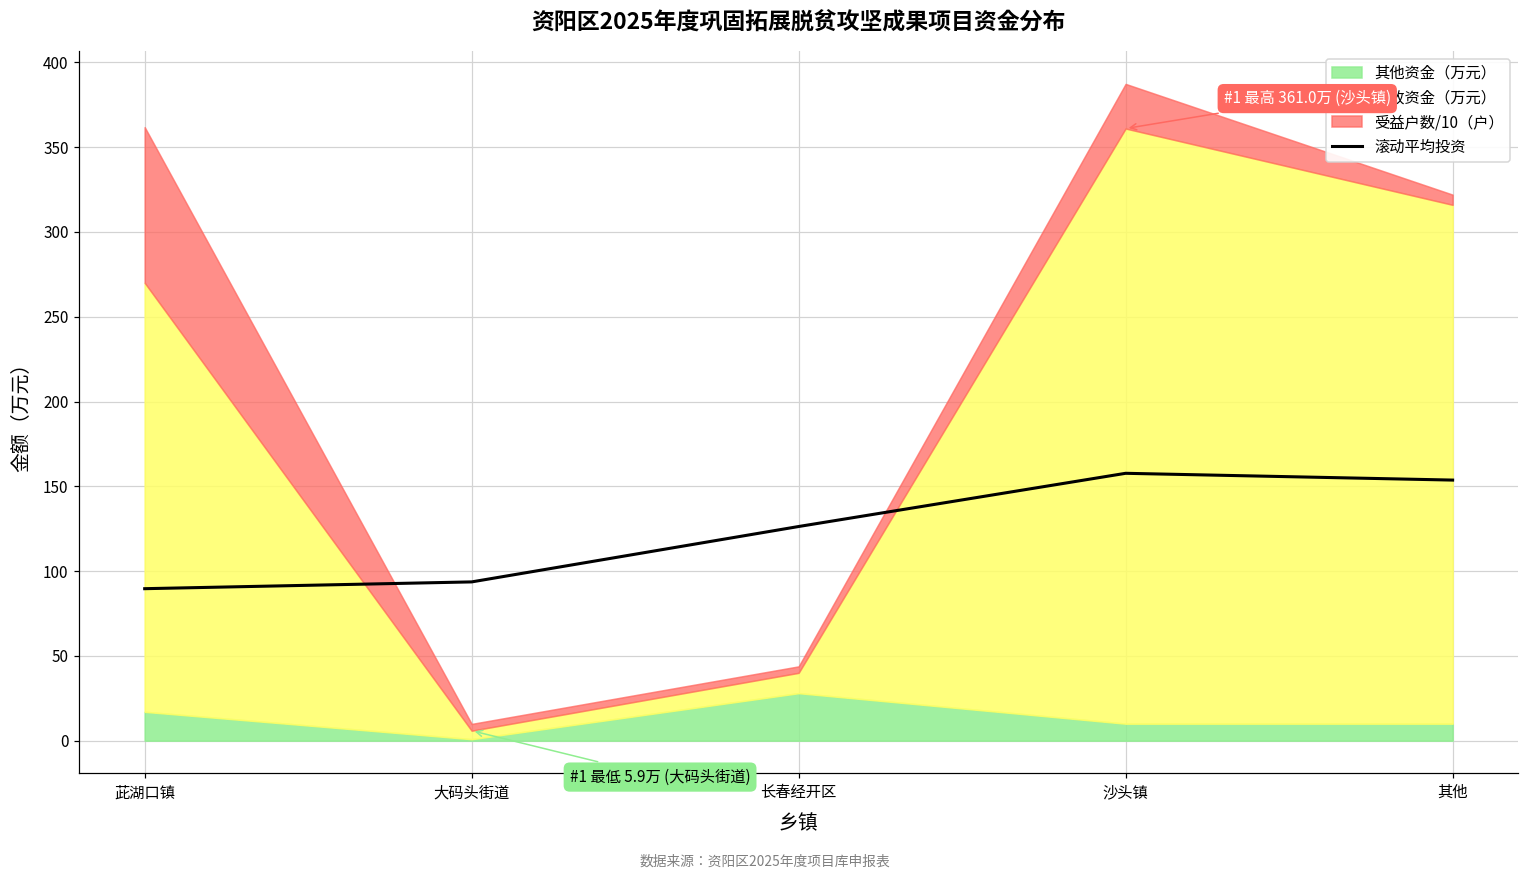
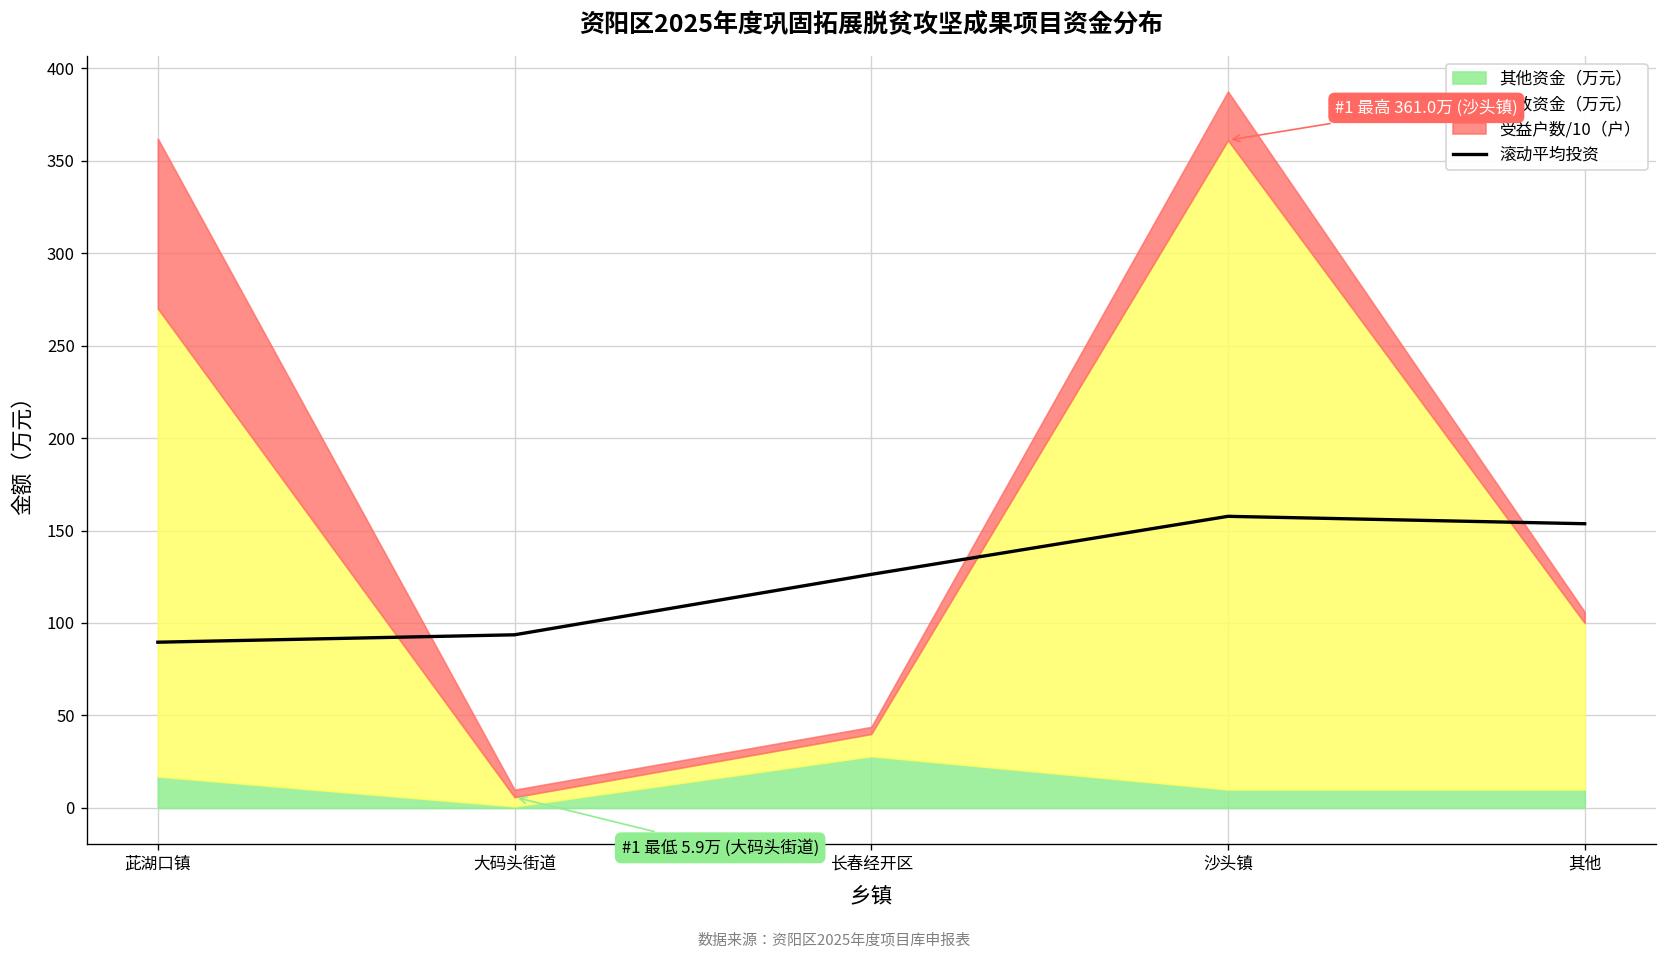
财政资金（万元）, 其他: 306 -> 90
